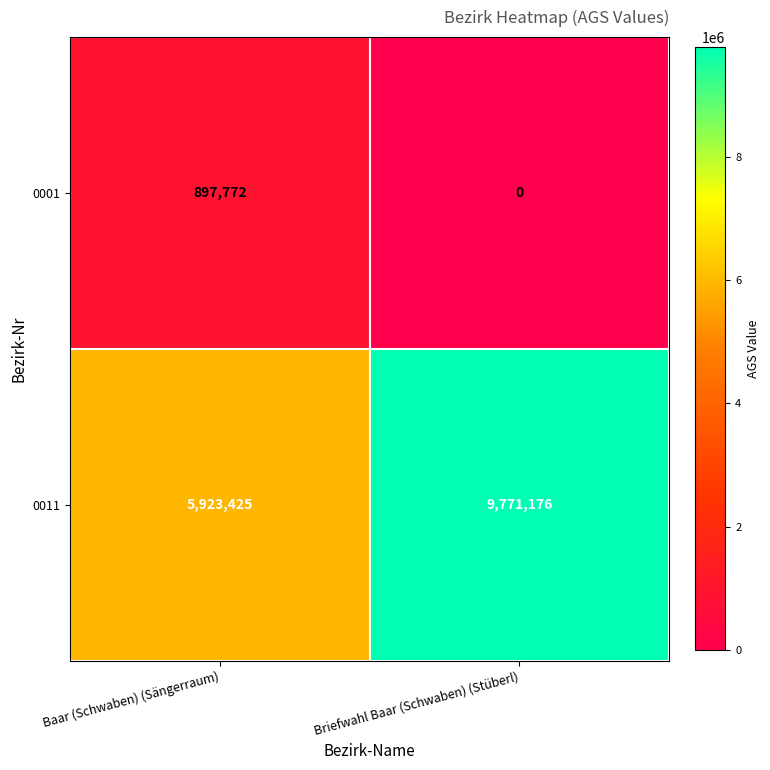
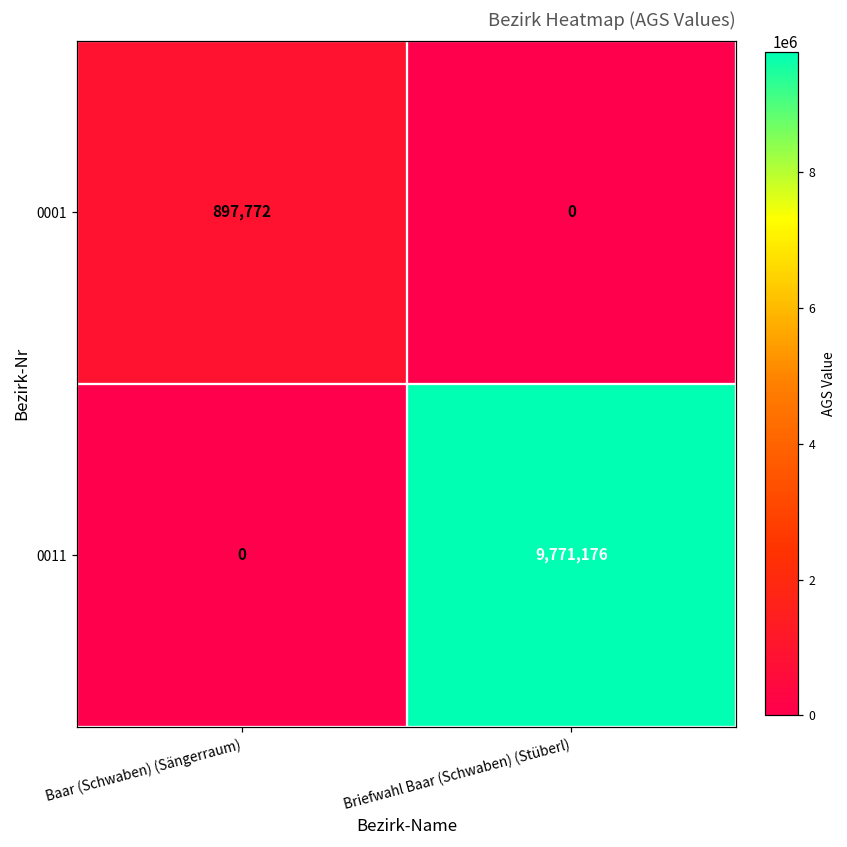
0011, Baar (Schwaben) (Sängerraum): 5,923,425 -> 0
